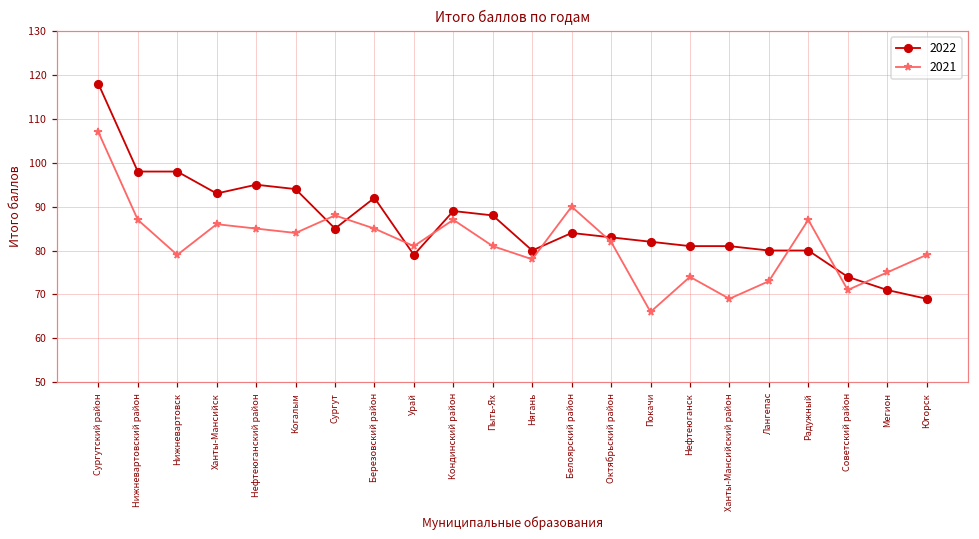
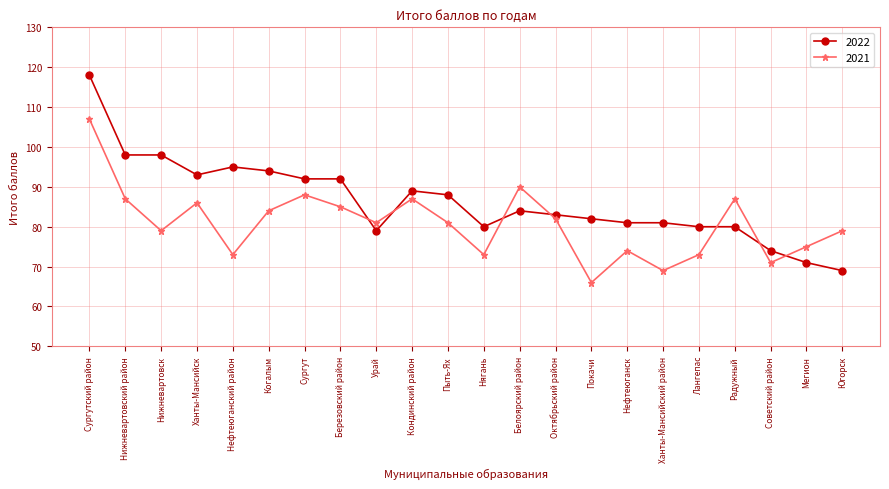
2021, Нефтеюганский район: 85 -> 73
2022, Сургут: 85 -> 92
2021, Нягань: 78 -> 73
